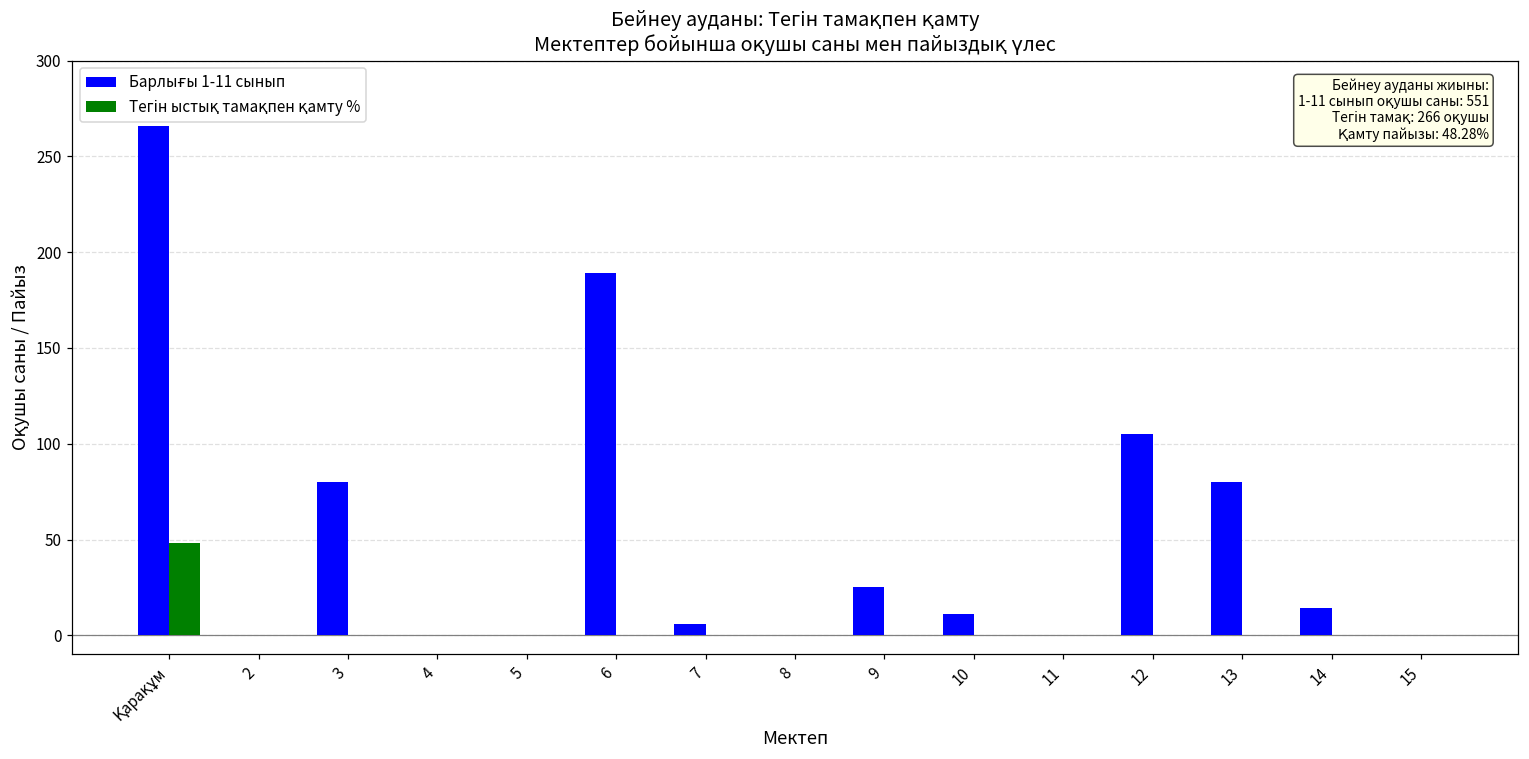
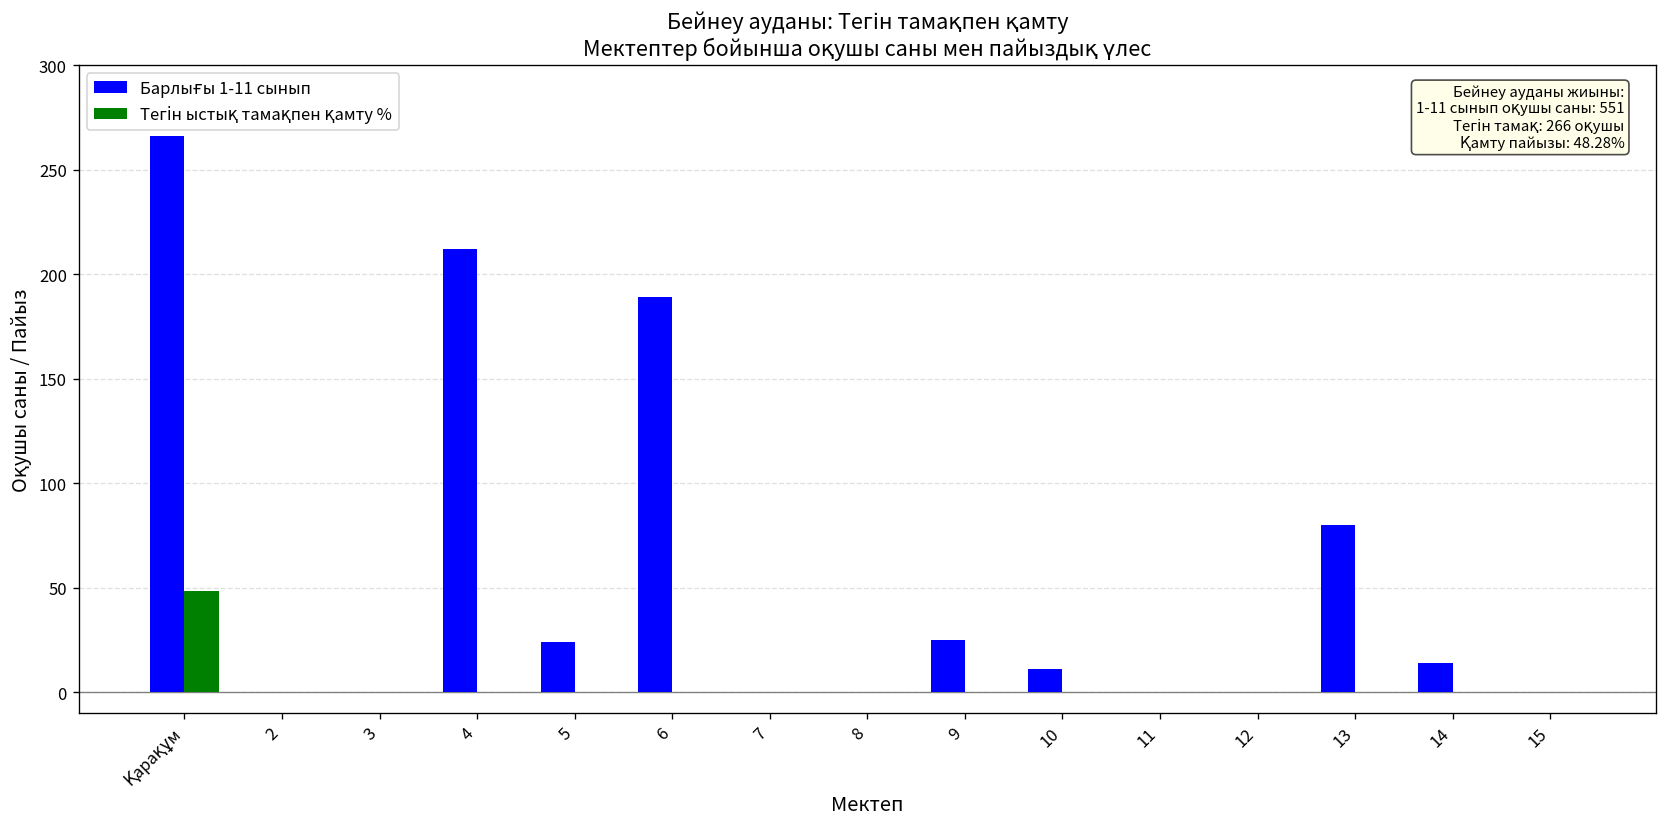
Барлығы 1-11 сынып, 3: 80 -> 0
Барлығы 1-11 сынып, 4: 0 -> 212
Барлығы 1-11 сынып, 5: 0 -> 24
Барлығы 1-11 сынып, 7: 6 -> 0
Барлығы 1-11 сынып, 12: 105 -> 0
